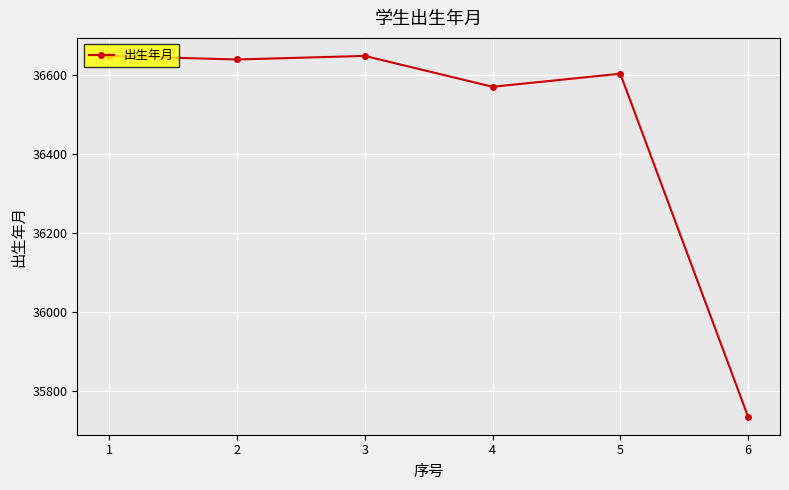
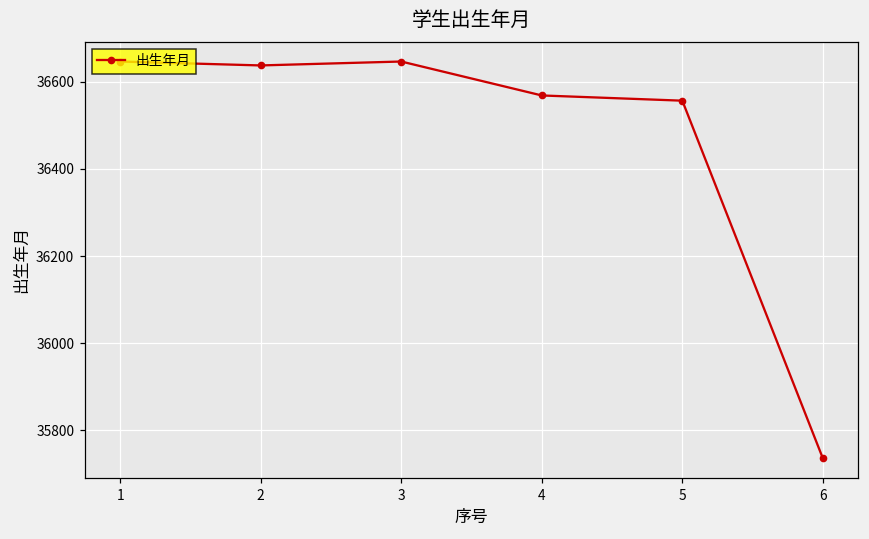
5: 36600 -> 36560
